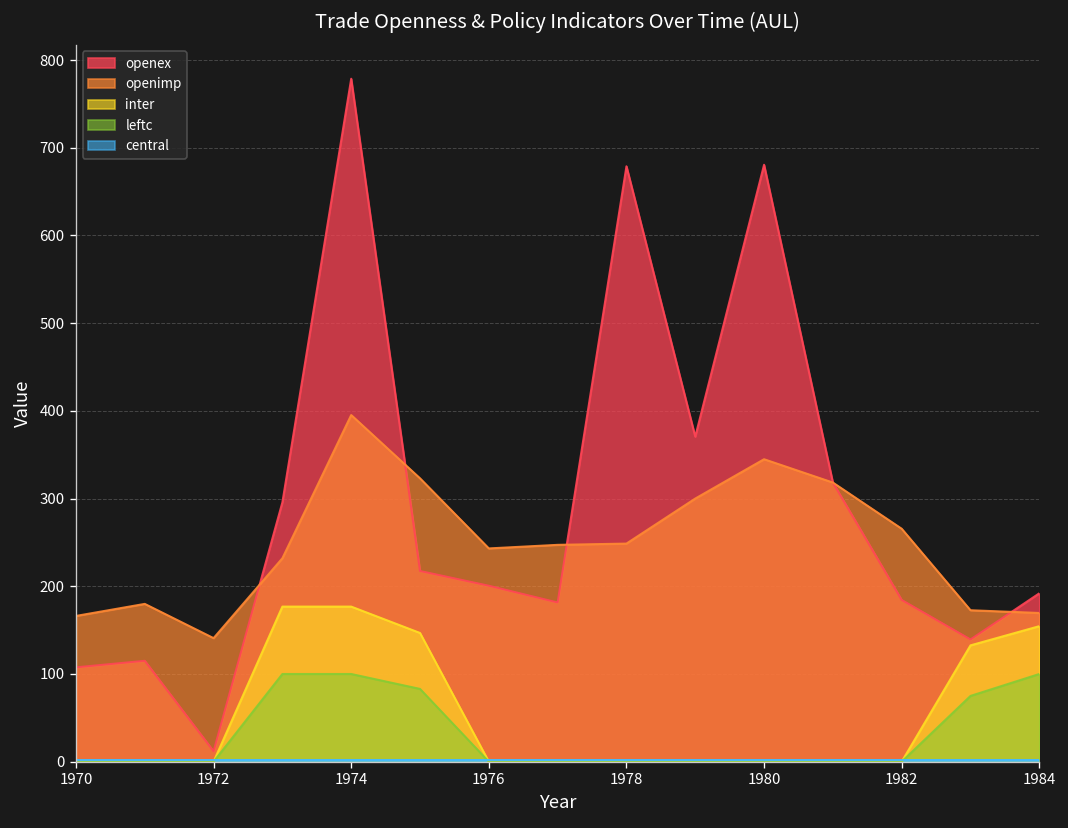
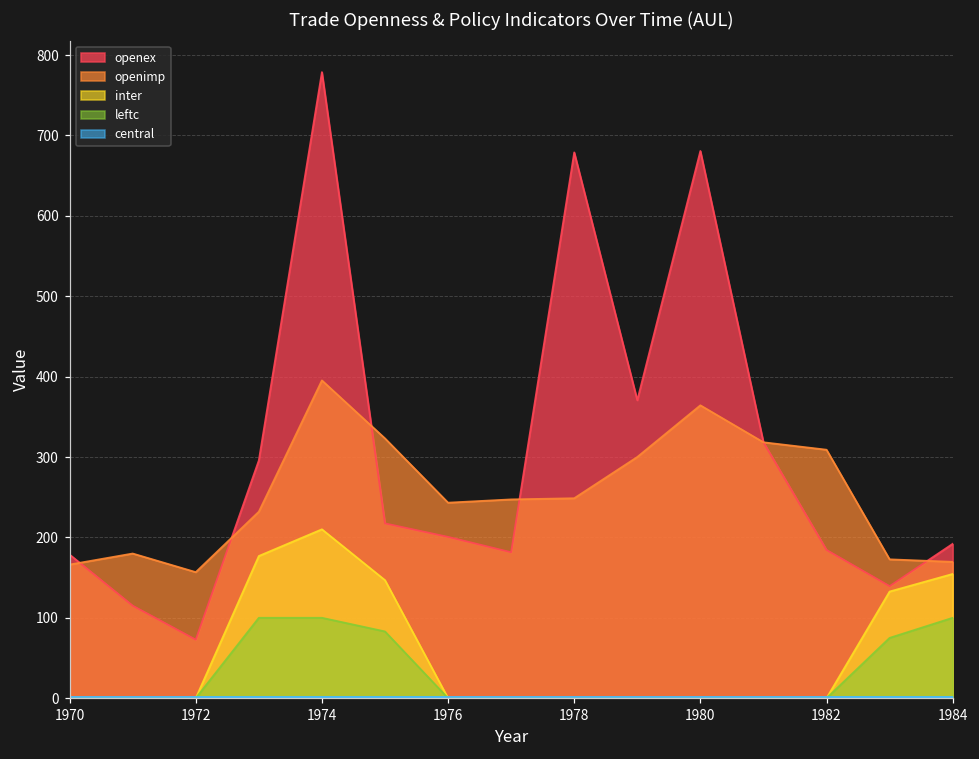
openex, 1970: 110 -> 180
openex, 1972: 10 -> 70
openimp, 1972: 140 -> 160
inter, 1974: 180 -> 210
openimp, 1980: 340 -> 360
openimp, 1982: 270 -> 310
